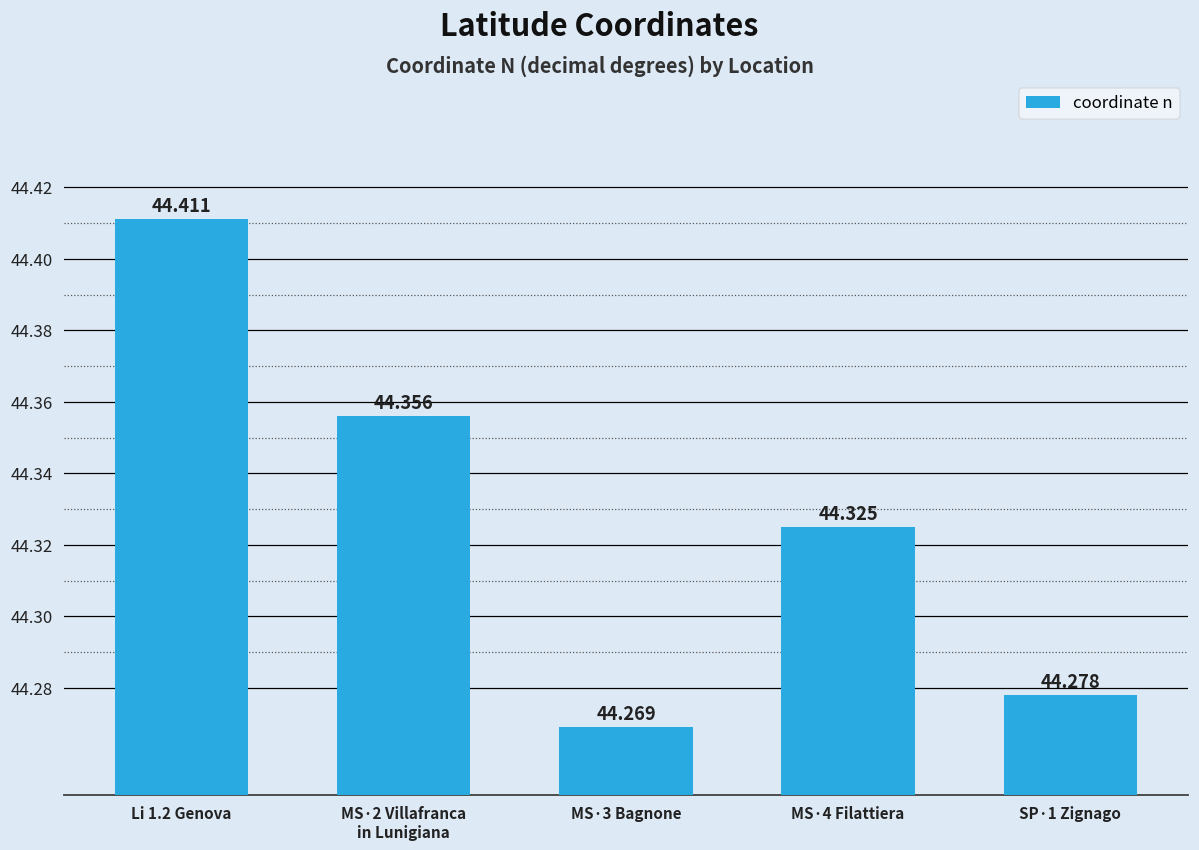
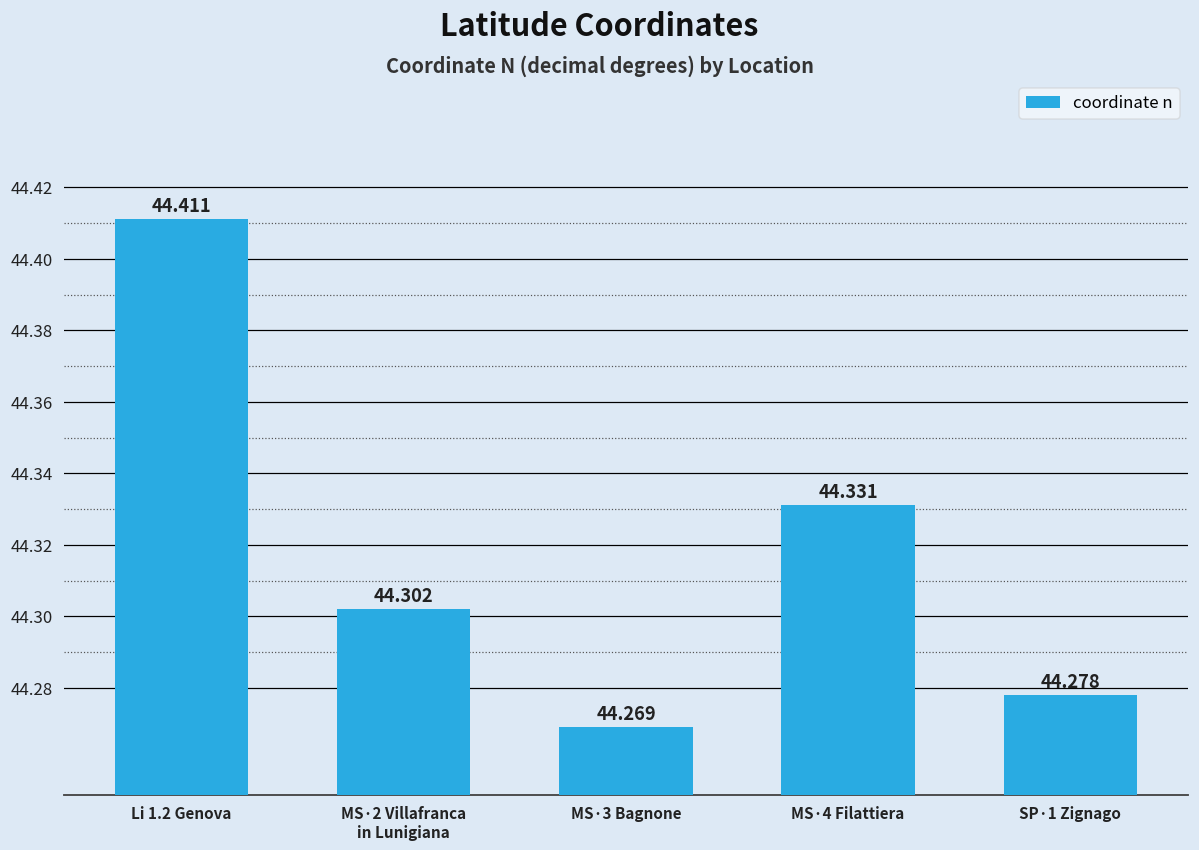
MS·2 Villafranca in Lunigiana: 44.356 -> 44.302
MS·4 Filattiera: 44.325 -> 44.331
